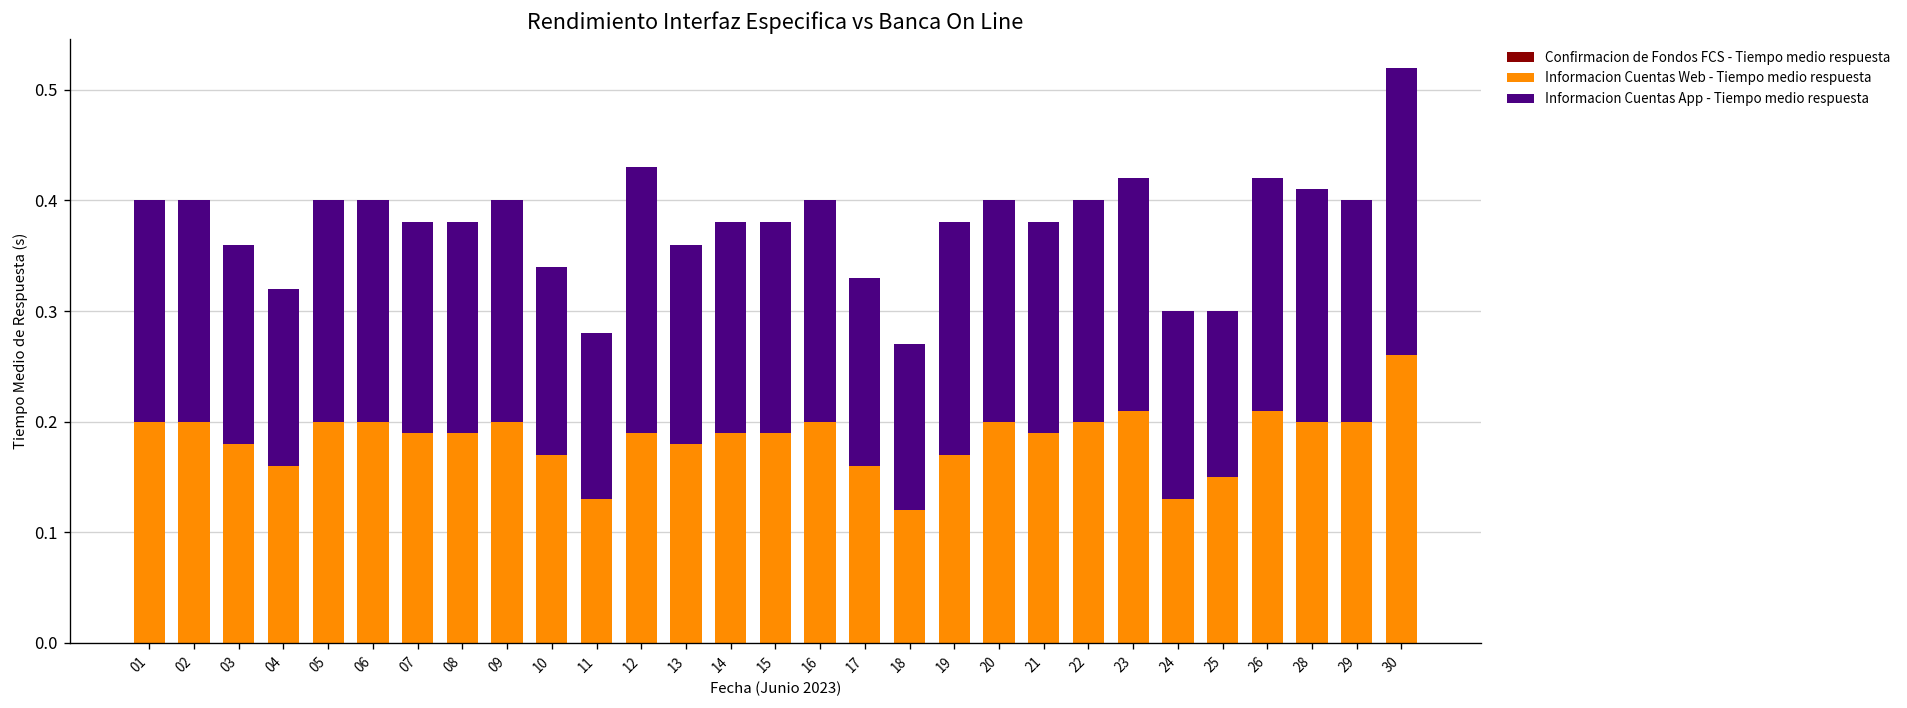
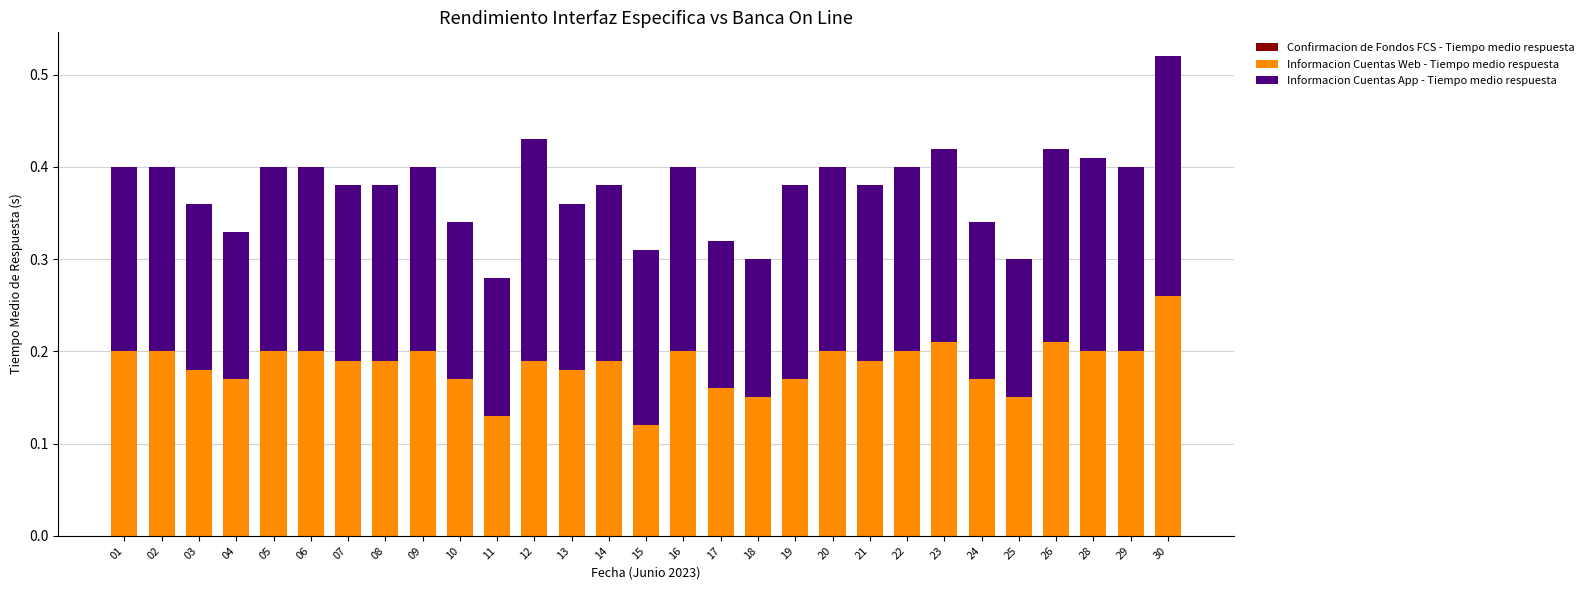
Informacion Cuentas Web - Tiempo medio respuesta, 04: 0.16 -> 0.17
Informacion Cuentas Web - Tiempo medio respuesta, 15: 0.19 -> 0.12
Informacion Cuentas App - Tiempo medio respuesta, 17: 0.17 -> 0.16
Informacion Cuentas Web - Tiempo medio respuesta, 18: 0.12 -> 0.15
Informacion Cuentas Web - Tiempo medio respuesta, 24: 0.13 -> 0.17
